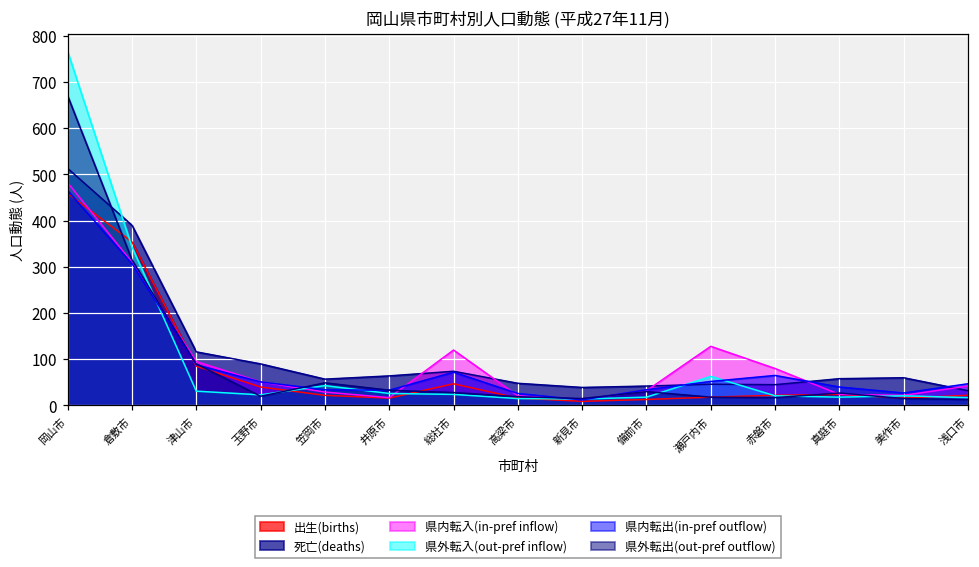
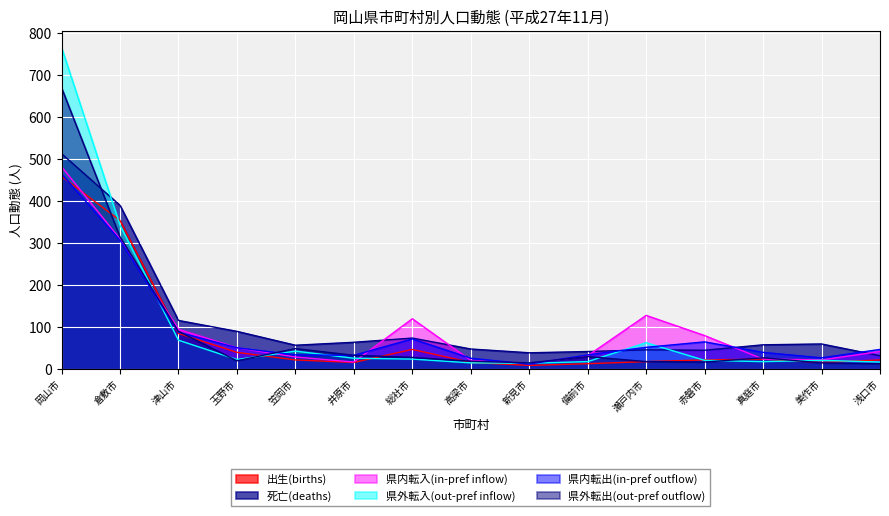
県外転入(out-pref inflow), 津山市: 30 -> 70
